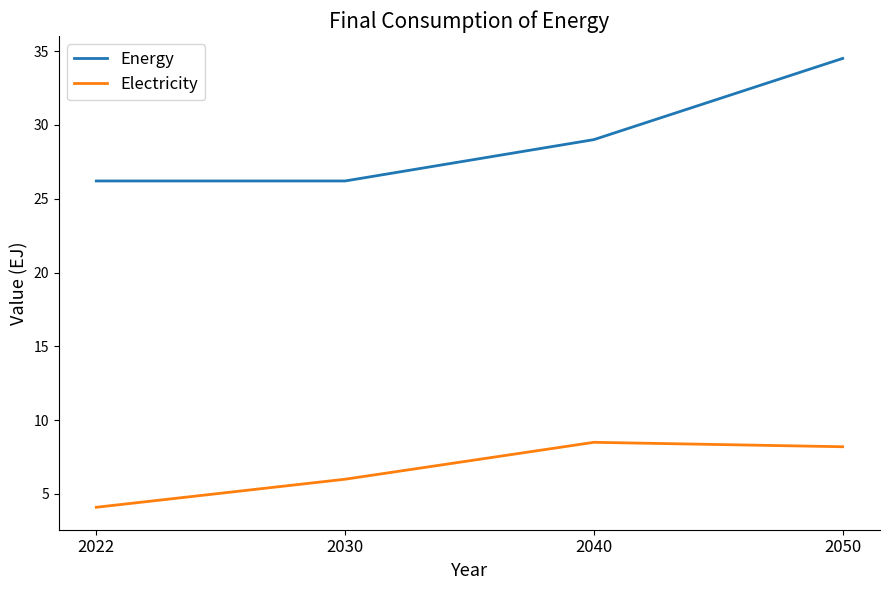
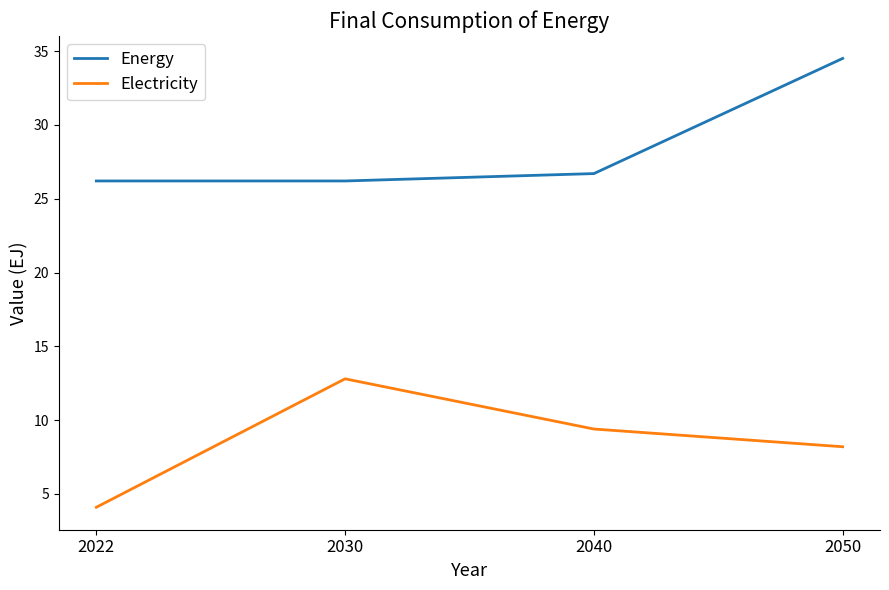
Electricity, 2030: 6.0 -> 12.8
Energy, 2040: 29.0 -> 26.7
Electricity, 2040: 8.5 -> 9.4
